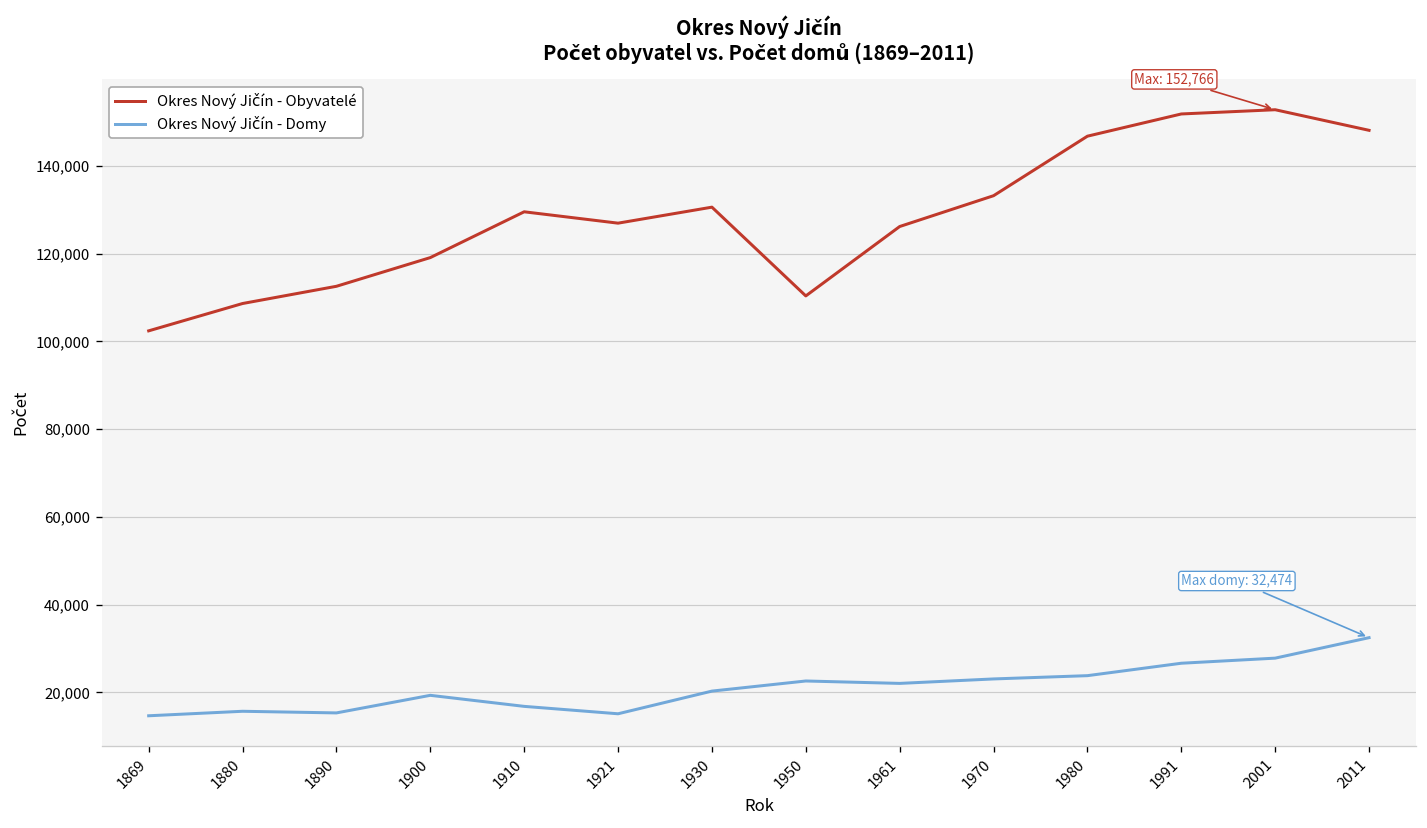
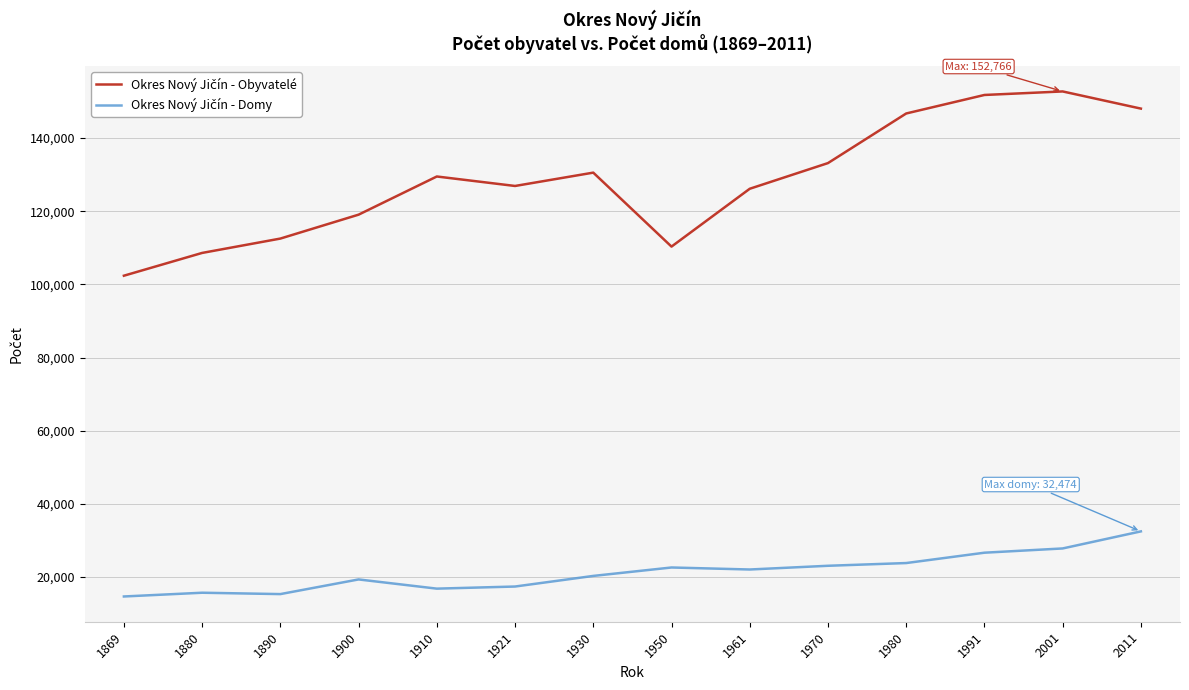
Okres Nový Jičín - Domy, 1921: 15,000 -> 17,000
